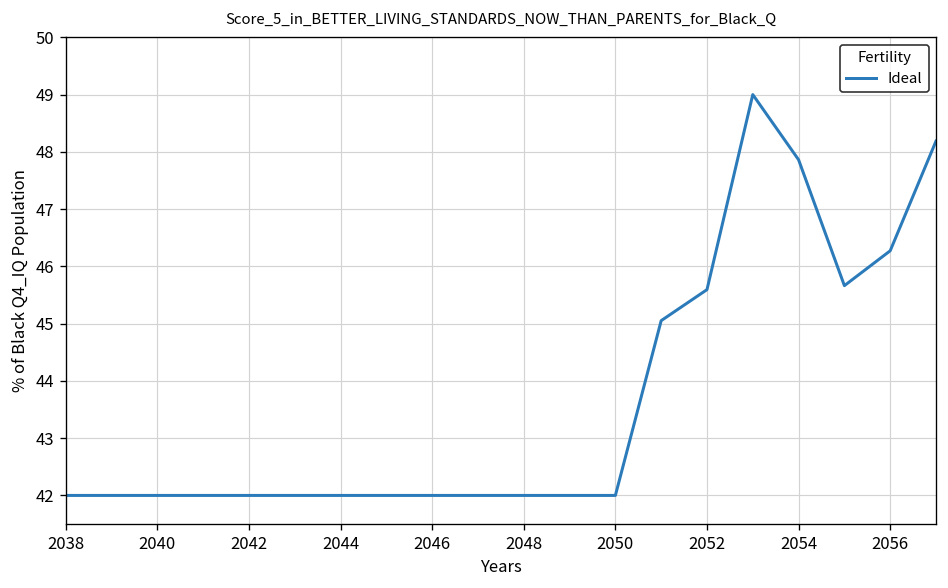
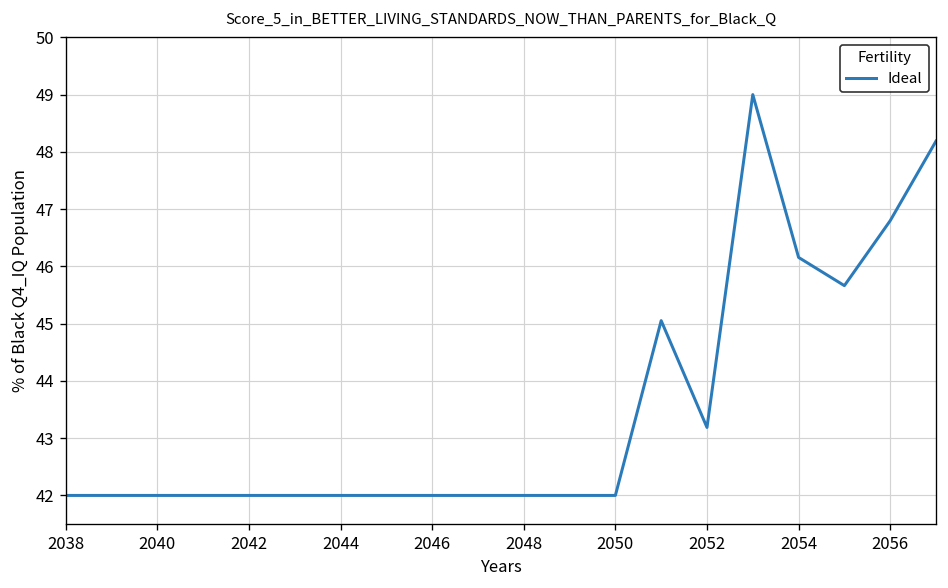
2052: 45.6 -> 43.2
2054: 47.9 -> 46.2
2056: 46.3 -> 46.8
